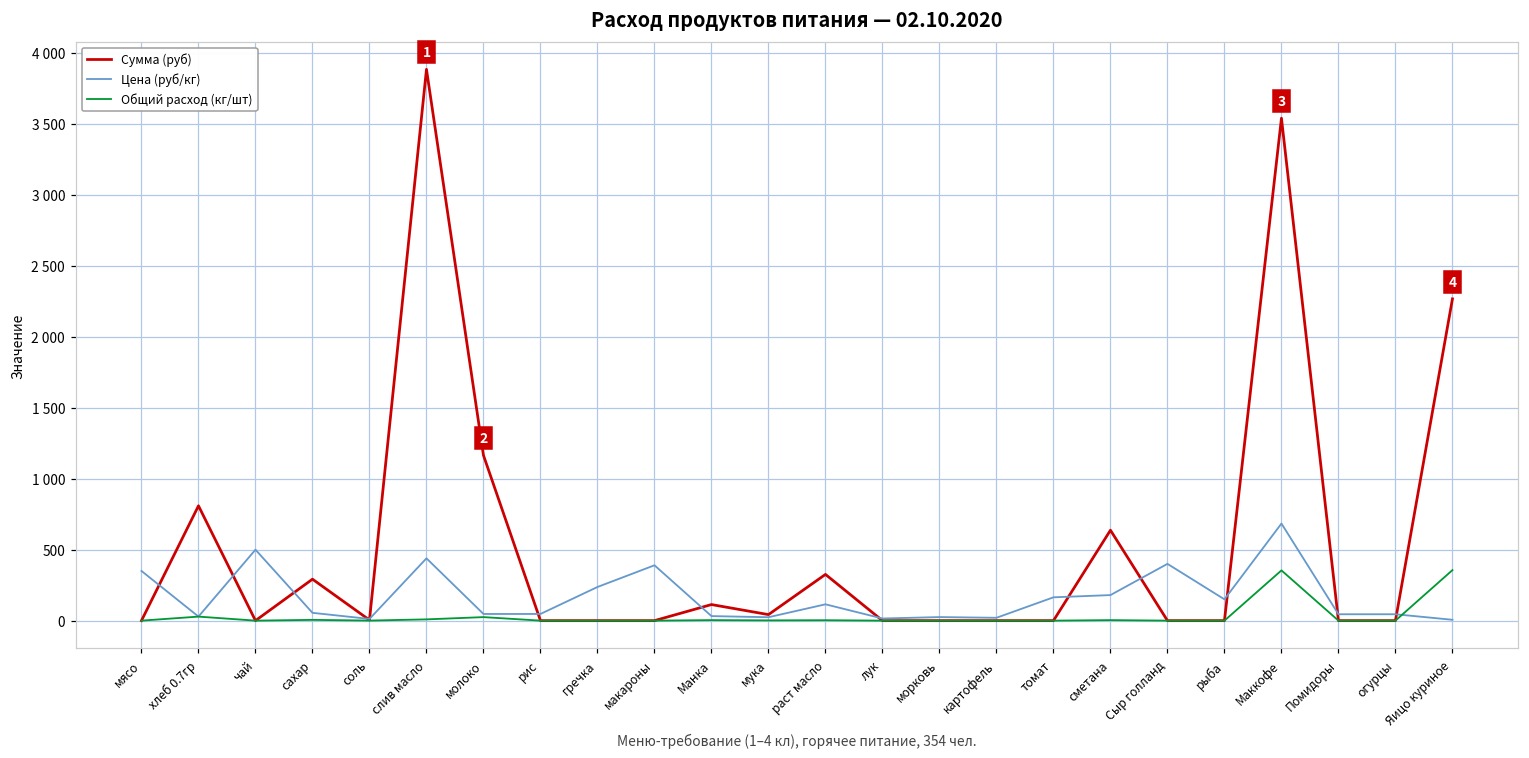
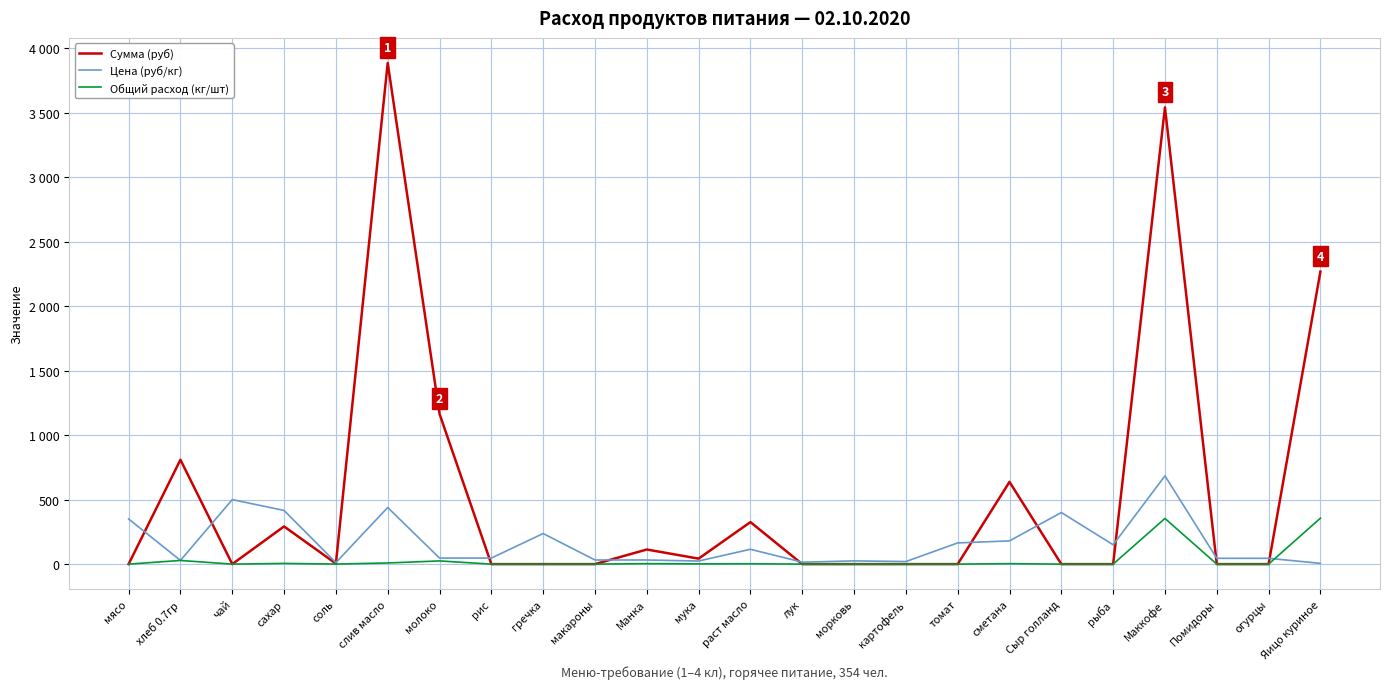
Цена (руб/кг), сахар: 60 -> 420
Цена (руб/кг), макароны: 390 -> 30
